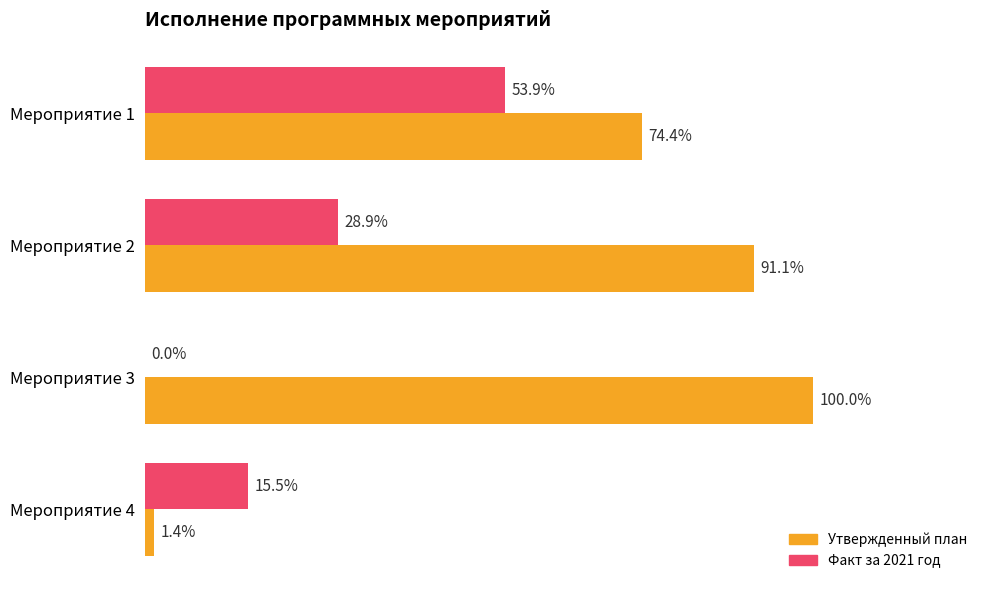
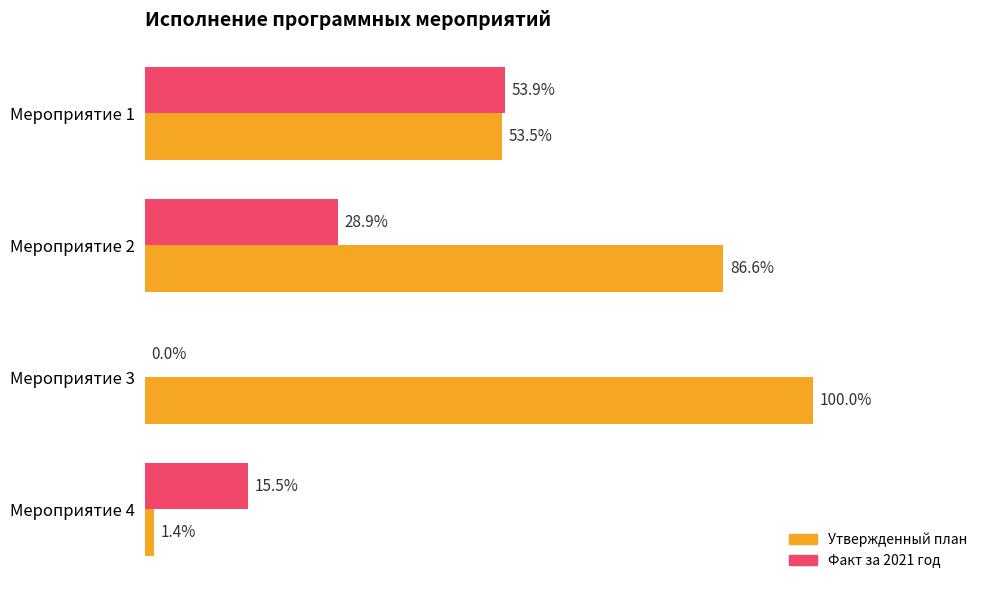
Утвержденный план, Мероприятие 1: 74.4% -> 53.5%
Утвержденный план, Мероприятие 2: 91.1% -> 86.6%
